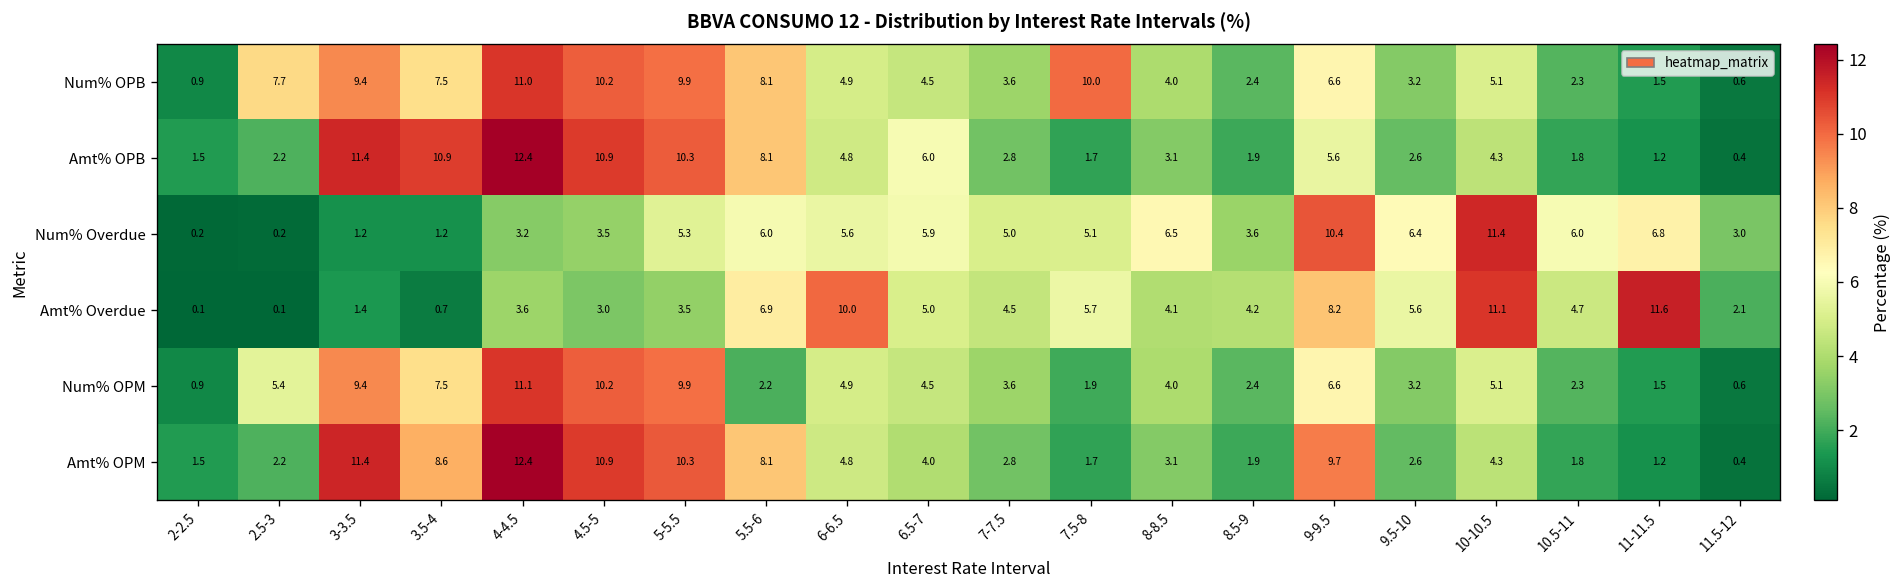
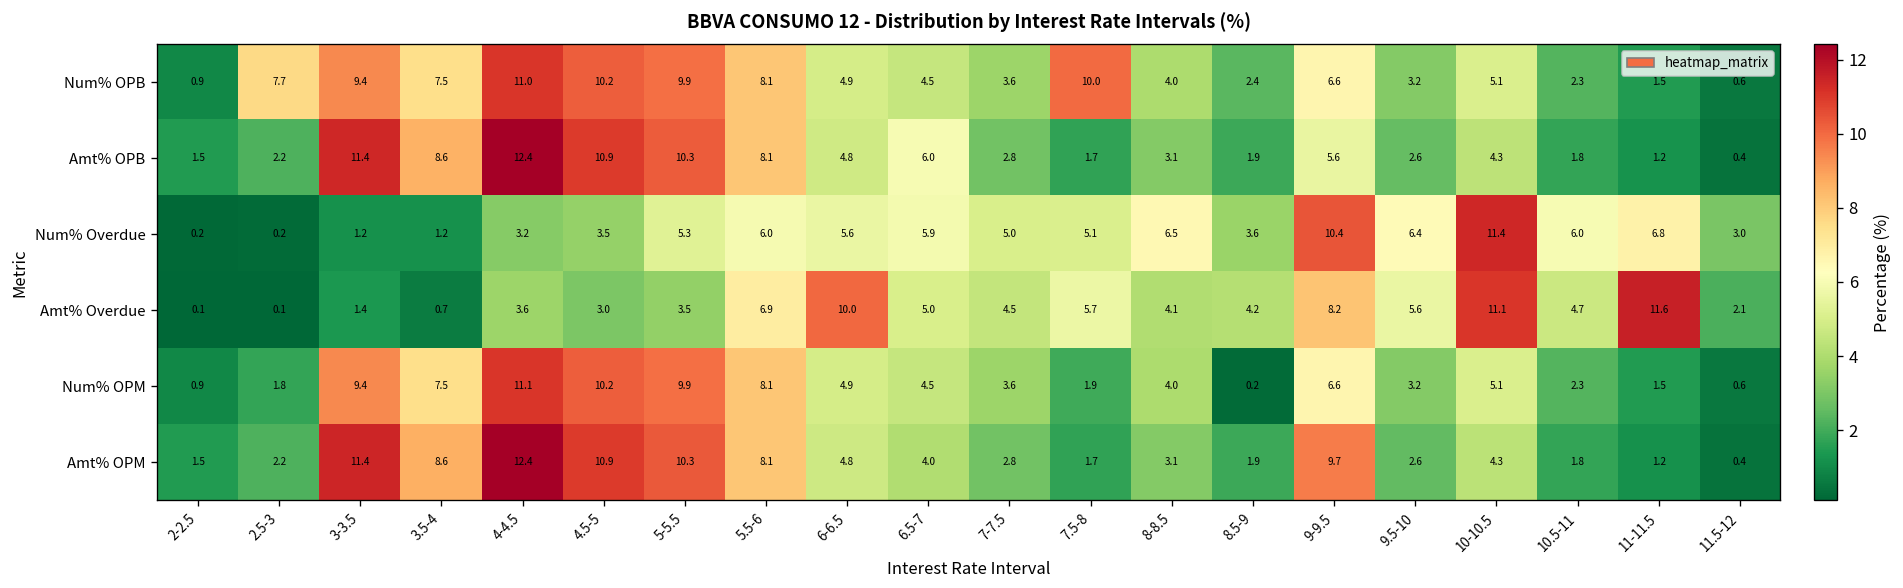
Amt% OPB, 3.5-4: 10.9 -> 8.6
Num% OPM, 2.5-3: 5.4 -> 1.8
Num% OPM, 5.5-6: 2.2 -> 8.1
Num% OPM, 8.5-9: 2.4 -> 0.2
